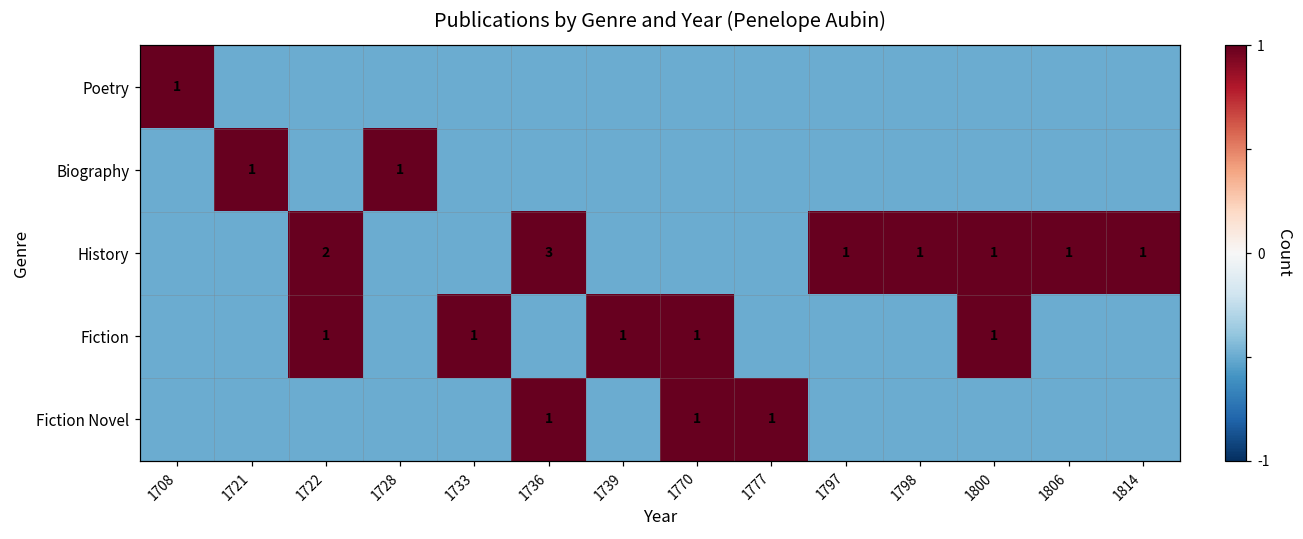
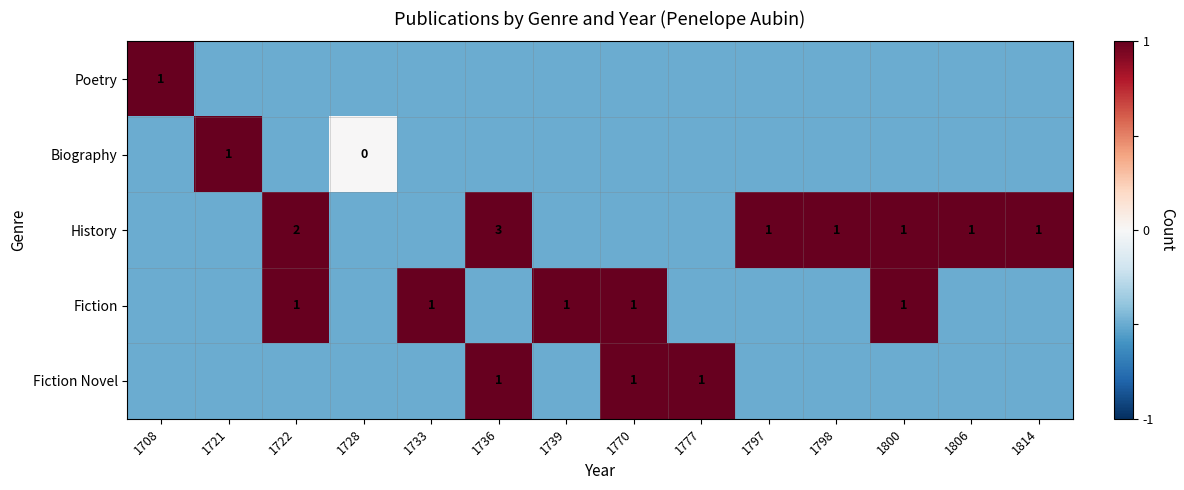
Biography, 1728: 1 -> 0
